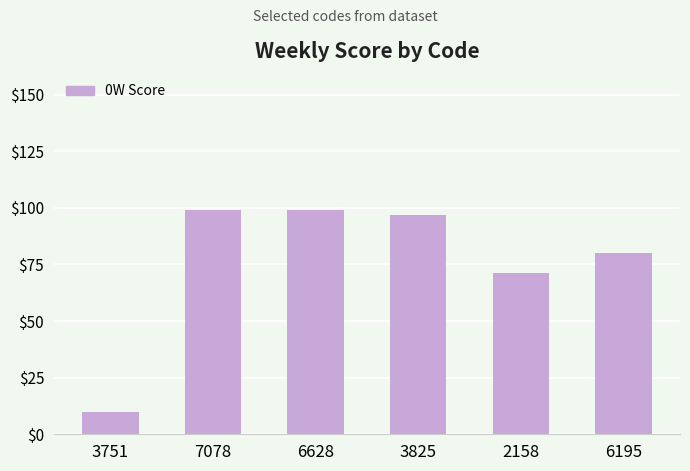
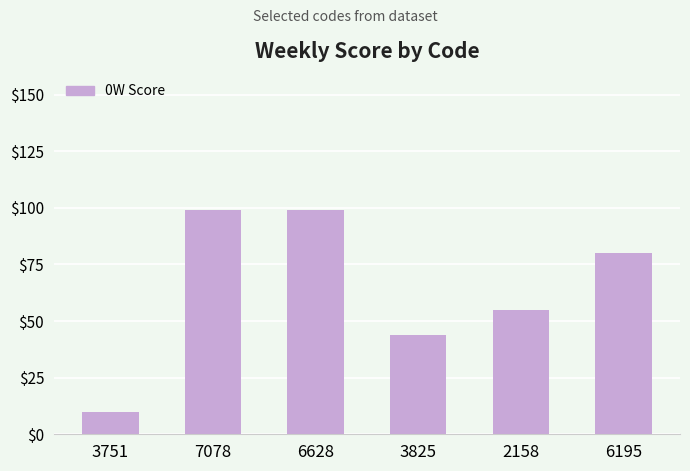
3825: $97 -> $44
2158: $71 -> $55
